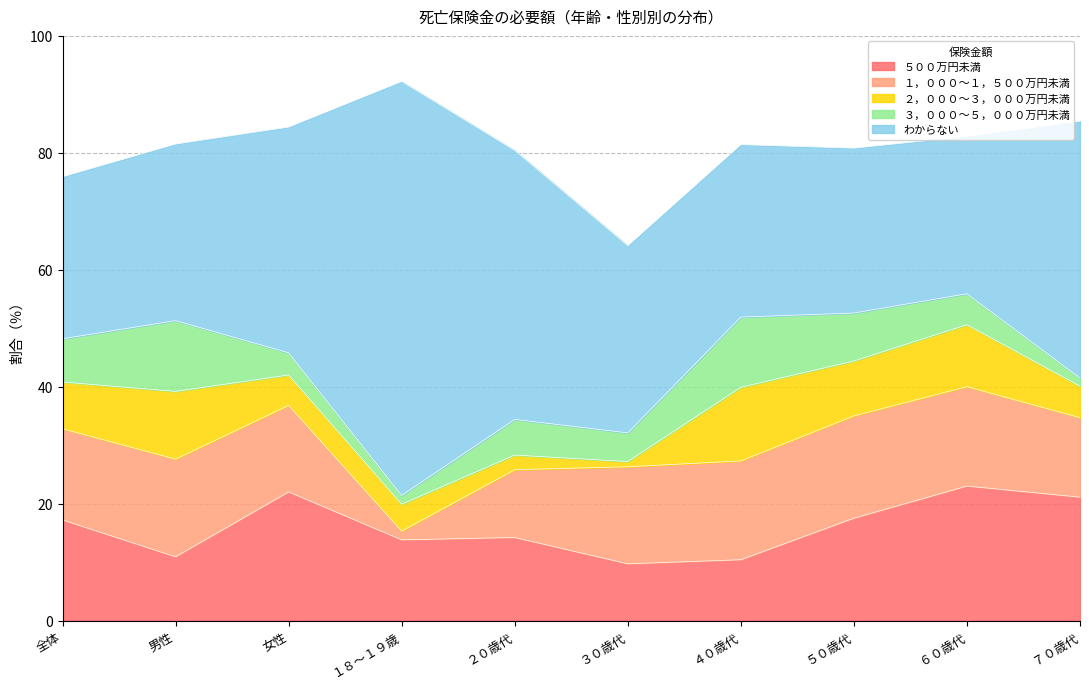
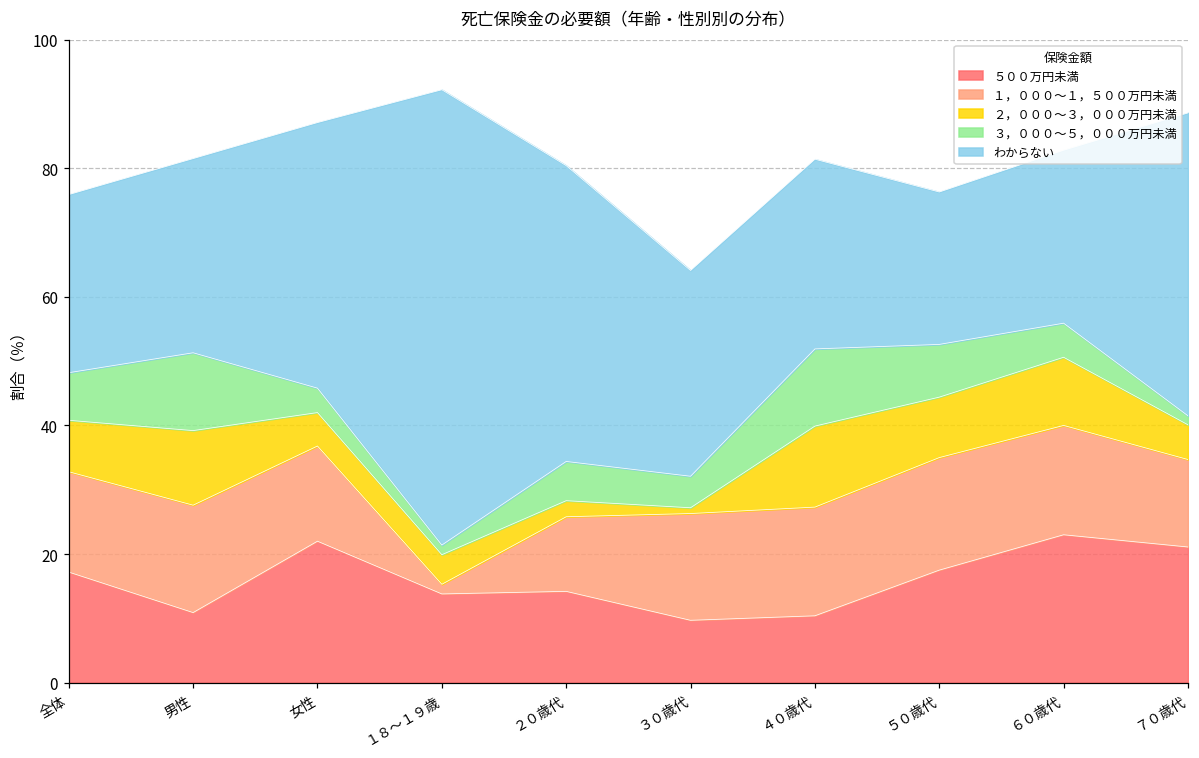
わからない, 女性: 39 -> 41
わからない, ５０歳代: 28 -> 24
わからない, ７０歳代: 44 -> 47
